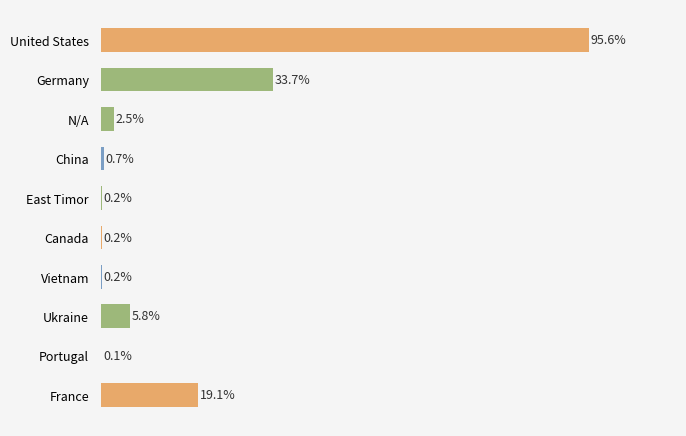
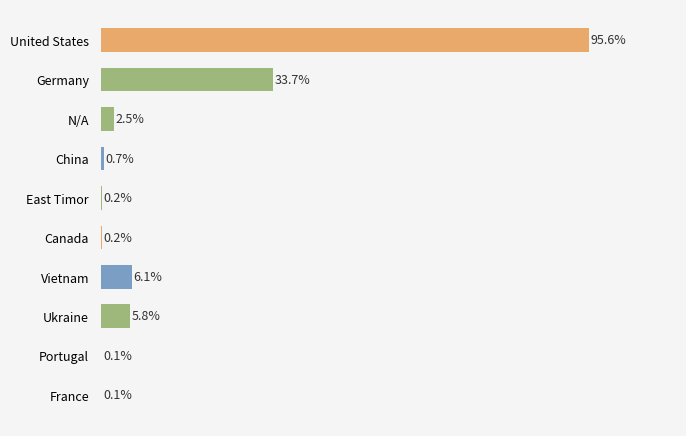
Vietnam: 0.2% -> 6.1%
France: 19.1% -> 0.1%
